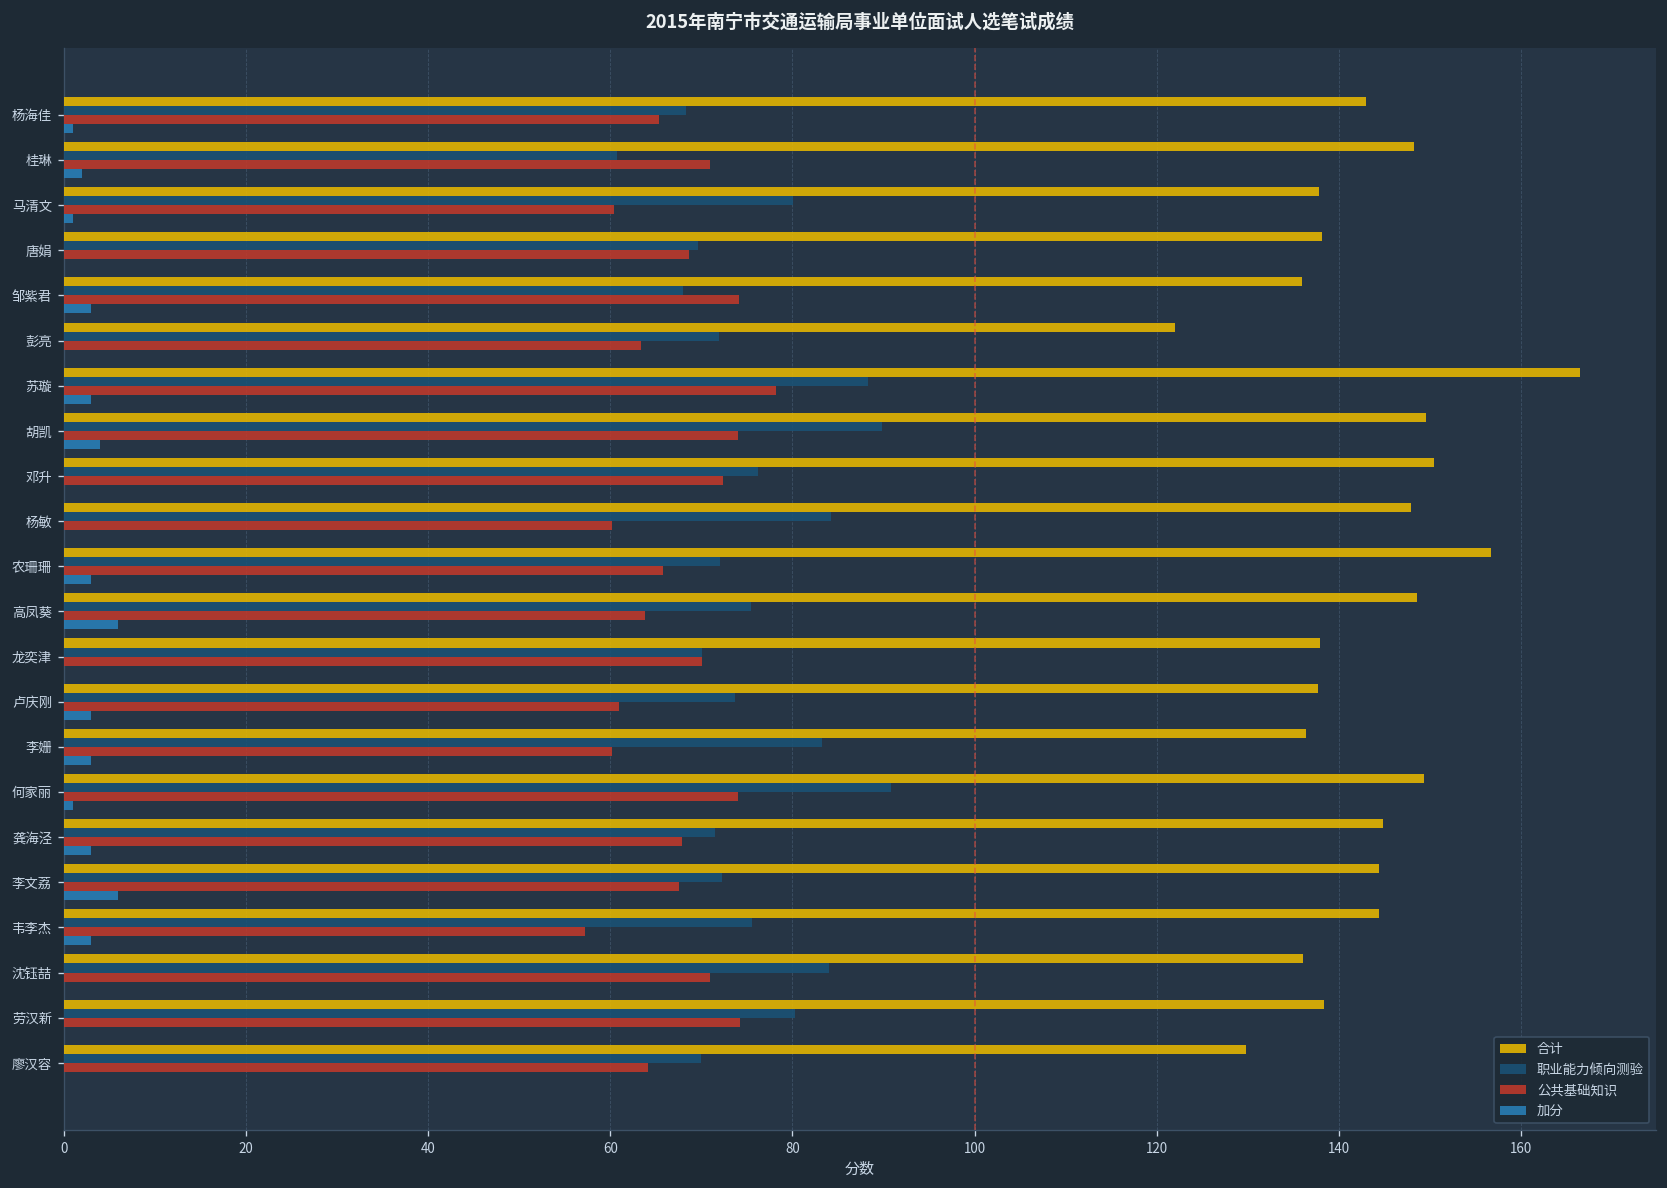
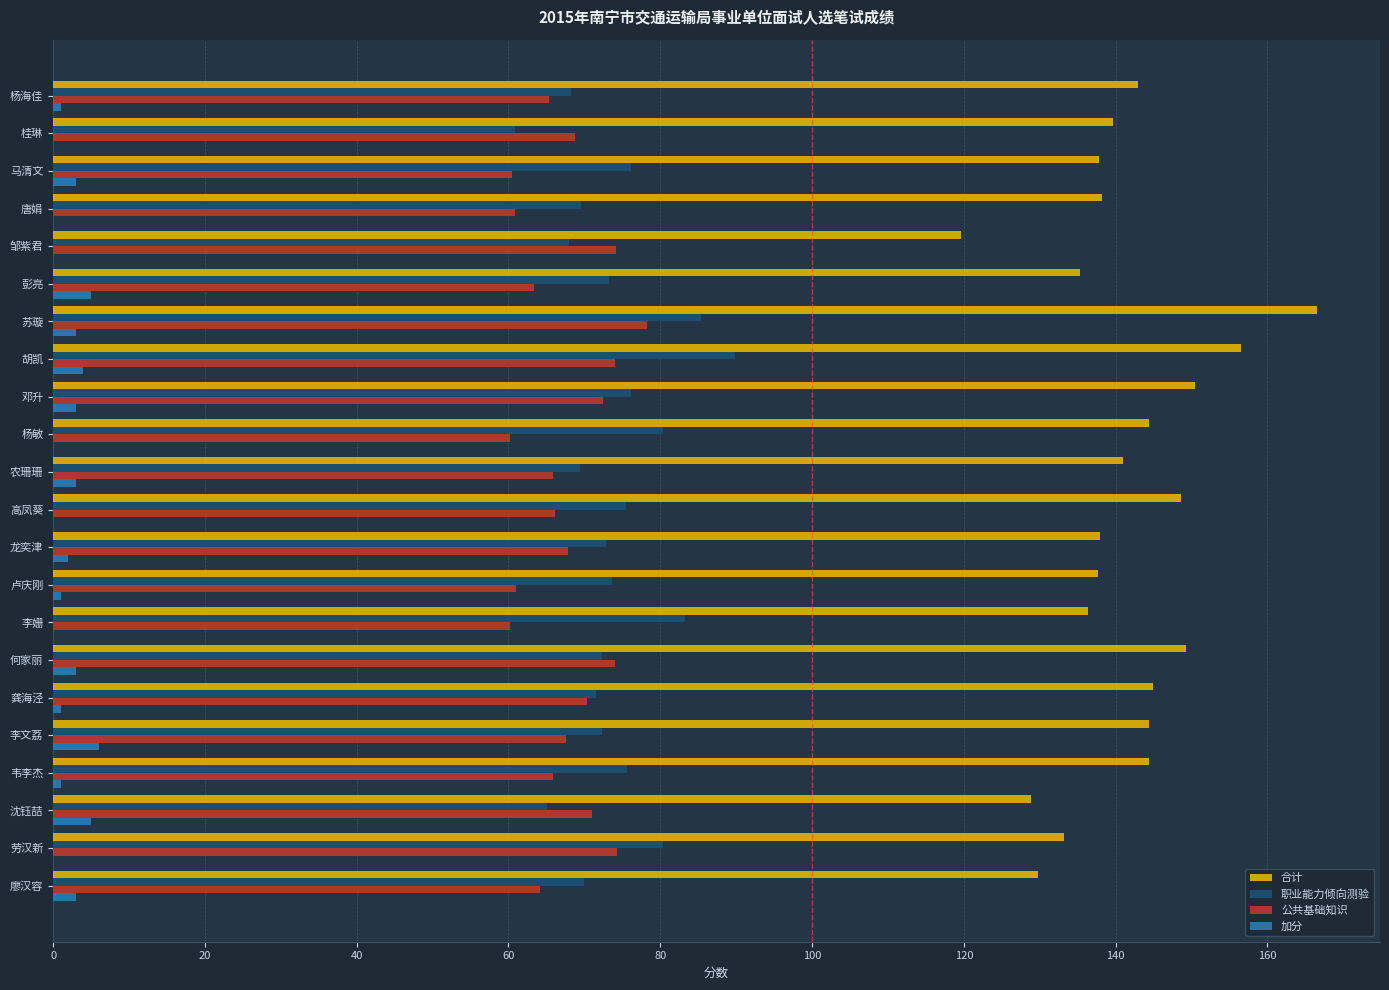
合计, 桂琳: 148 -> 140
公共基础知识, 桂琳: 71 -> 69
加分, 桂琳: 2 -> 0
职业能力倾向测验, 马清文: 80 -> 76
加分, 马清文: 1 -> 3
公共基础知识, 唐娟: 69 -> 61
合计, 邹紫君: 136 -> 120
加分, 邹紫君: 3 -> 0
合计, 彭亮: 122 -> 135
职业能力倾向测验, 彭亮: 72 -> 73
加分, 彭亮: 0 -> 5
职业能力倾向测验, 苏璇: 88 -> 85
合计, 胡凯: 150 -> 157
加分, 邓升: 0 -> 3
合计, 杨敏: 148 -> 144
职业能力倾向测验, 杨敏: 84 -> 80
合计, 农珊珊: 157 -> 141
职业能力倾向测验, 农珊珊: 72 -> 69
公共基础知识, 高凤葵: 64 -> 66
加分, 高凤葵: 6 -> 0
职业能力倾向测验, 龙奕津: 70 -> 73
公共基础知识, 龙奕津: 70 -> 68
加分, 龙奕津: 0 -> 2
加分, 卢庆刚: 3 -> 1
加分, 李姗: 3 -> 0
职业能力倾向测验, 何家丽: 91 -> 72
加分, 何家丽: 1 -> 3
公共基础知识, 龚海泾: 68 -> 70
加分, 龚海泾: 3 -> 1
公共基础知识, 韦李杰: 57 -> 66
加分, 韦李杰: 3 -> 1
合计, 沈钰喆: 136 -> 129
职业能力倾向测验, 沈钰喆: 84 -> 65
加分, 沈钰喆: 0 -> 5
合计, 劳汉新: 138 -> 133
加分, 廖汉容: 0 -> 3
